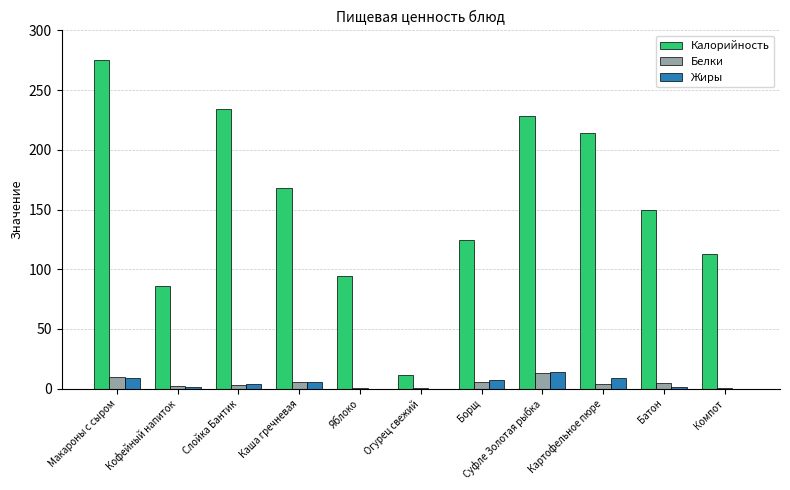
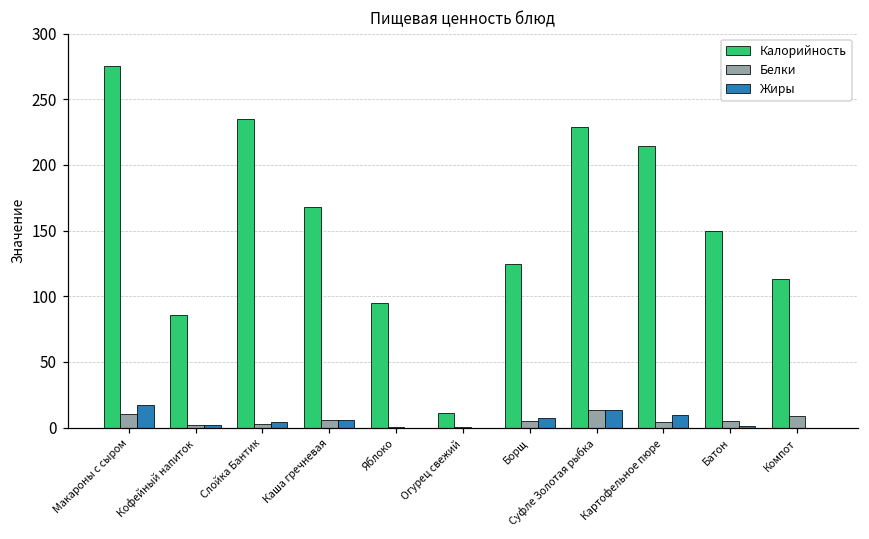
Жиры, Макароны с сыром: 9 -> 17
Белки, Компот: 1 -> 9
